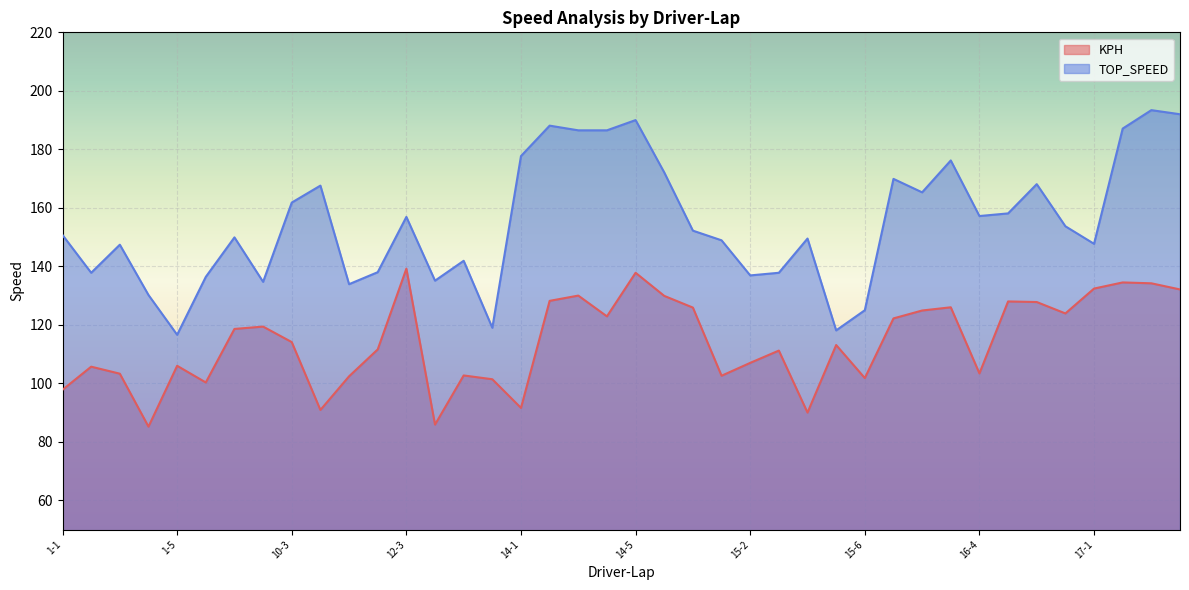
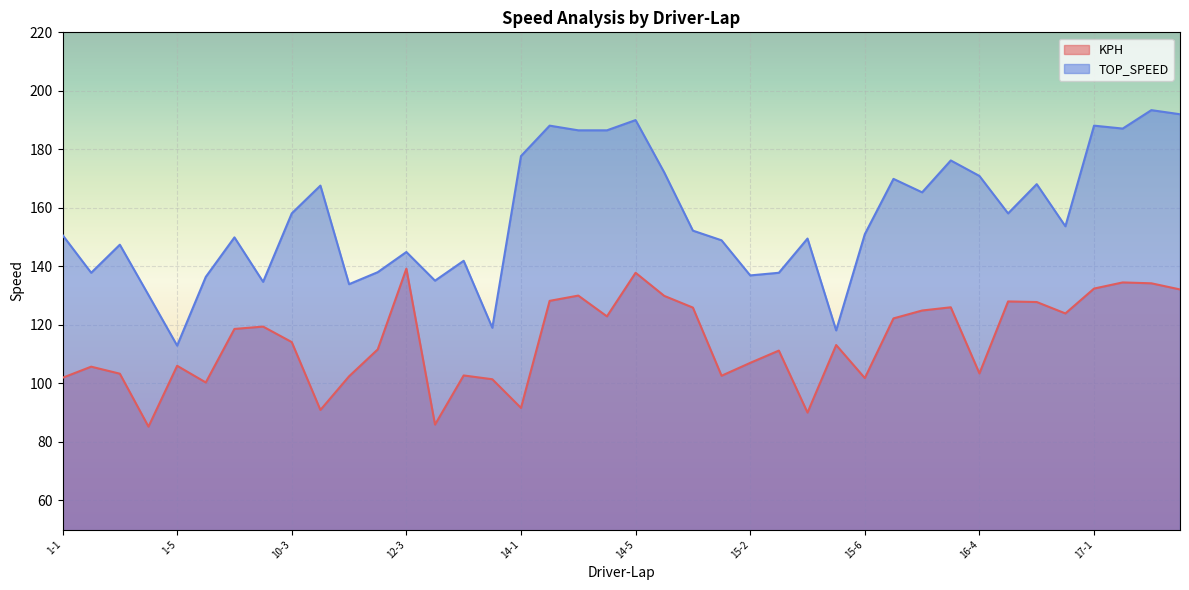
KPH, 1-1: 98 -> 102
TOP_SPEED, 1-5: 117 -> 113
TOP_SPEED, 10-3: 162 -> 158
TOP_SPEED, 12-3: 157 -> 145
TOP_SPEED, 15-6: 125 -> 151
TOP_SPEED, 16-4: 157 -> 171
TOP_SPEED, 17-1: 148 -> 188
